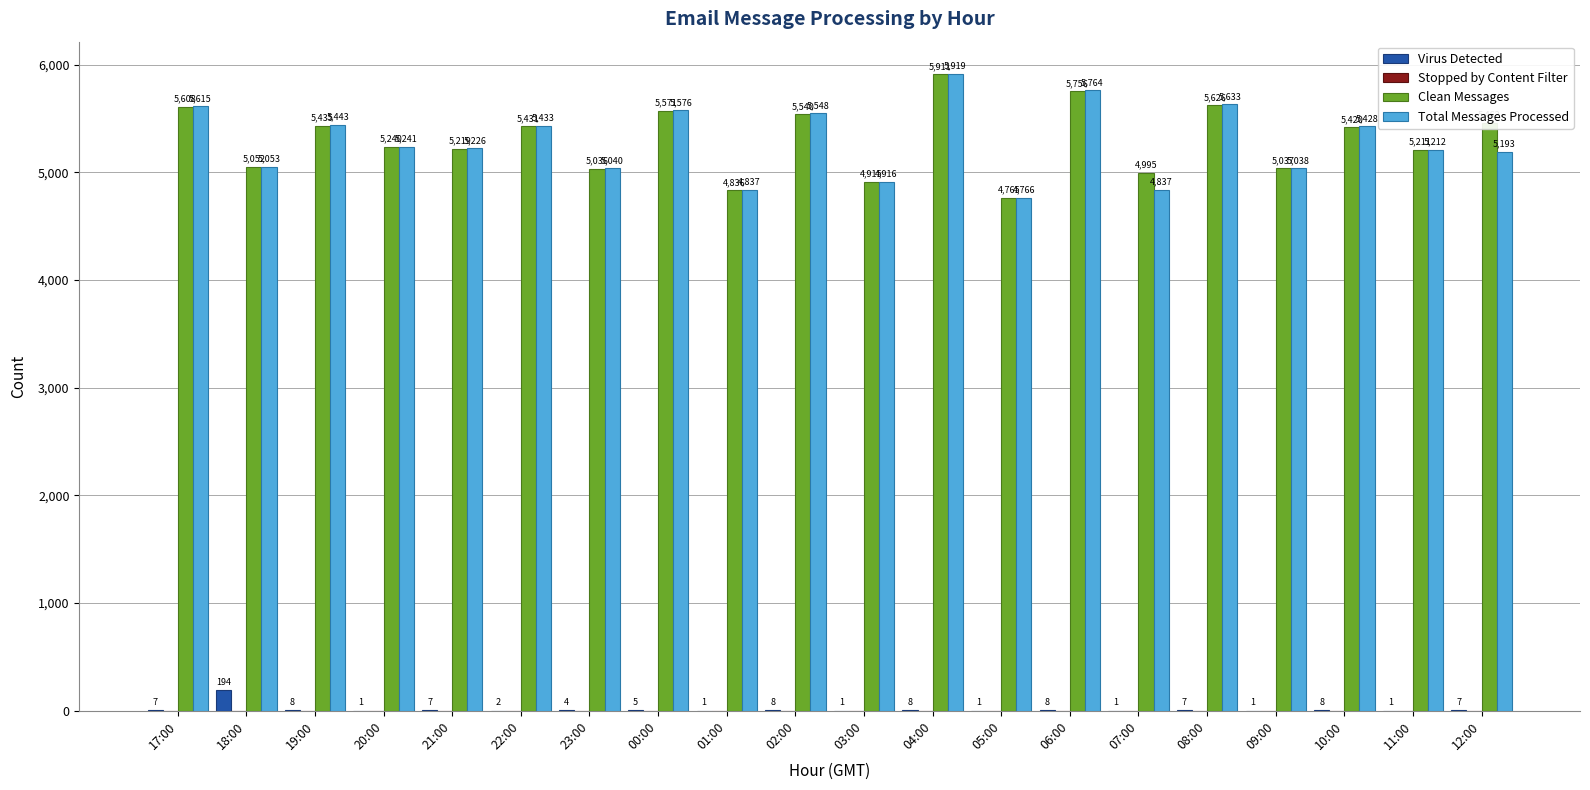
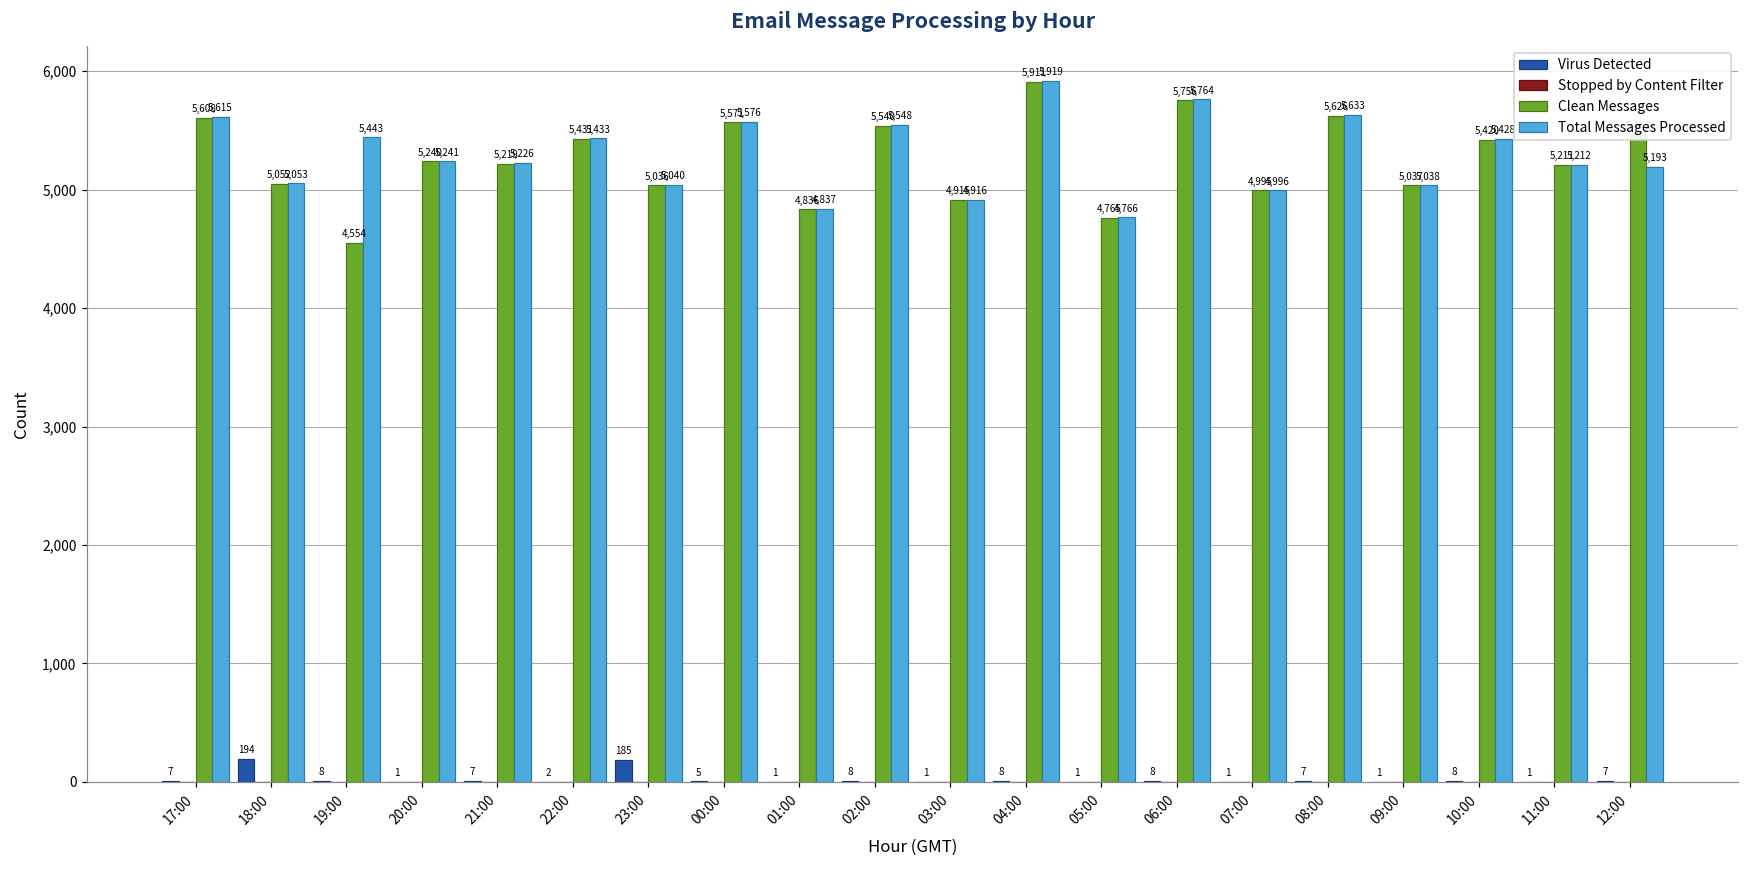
Clean Messages, 19:00: 5,435 -> 4,554
Virus Detected, 23:00: 4 -> 185
Total Messages Processed, 07:00: 4,837 -> 4,996
